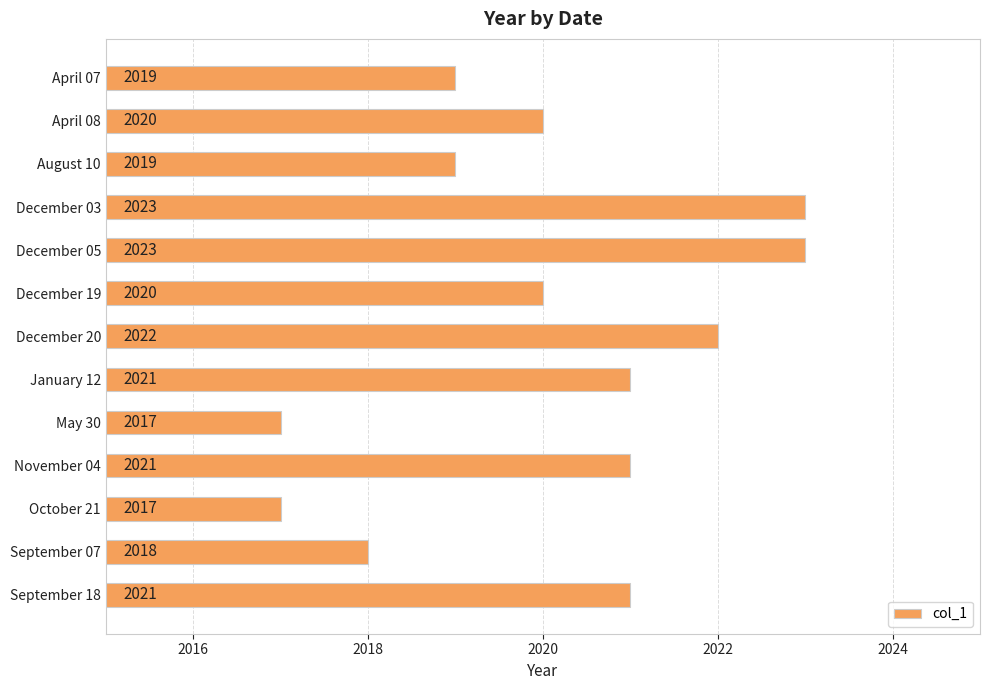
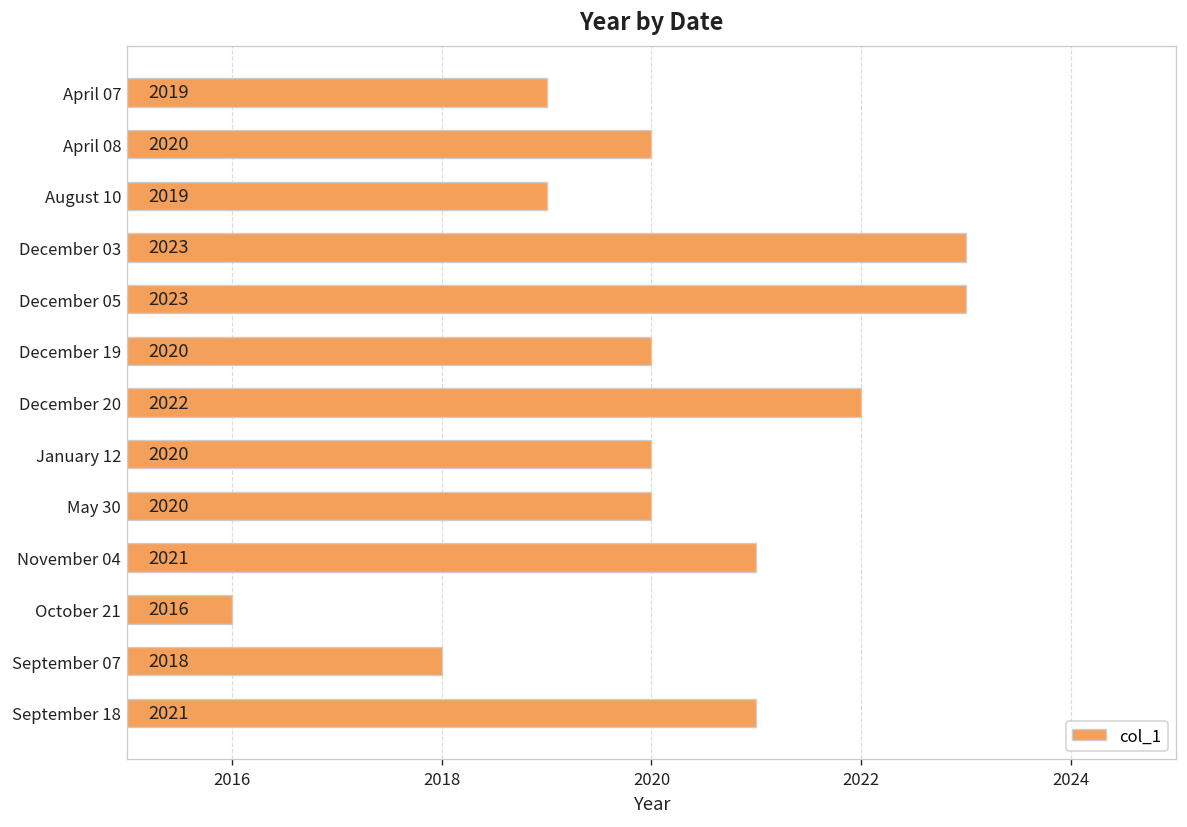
January 12: 2021 -> 2020
May 30: 2017 -> 2020
October 21: 2017 -> 2016
